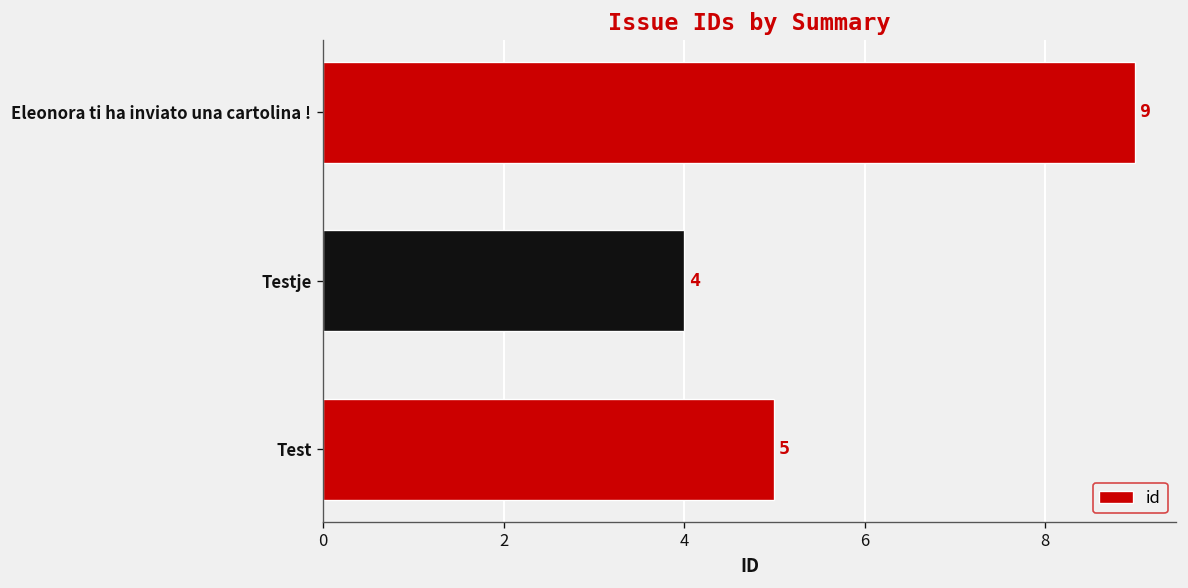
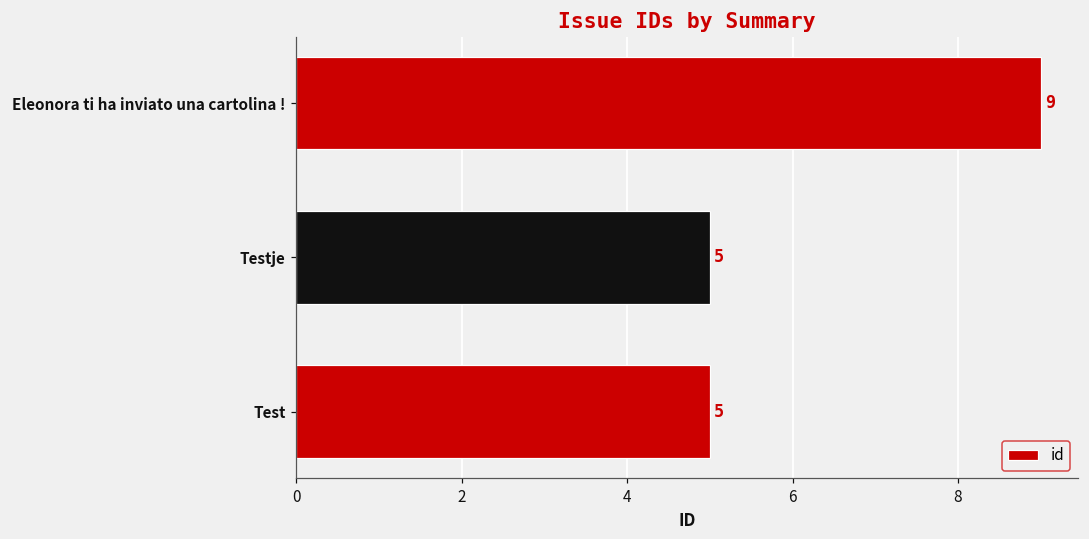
Testje: 4 -> 5
